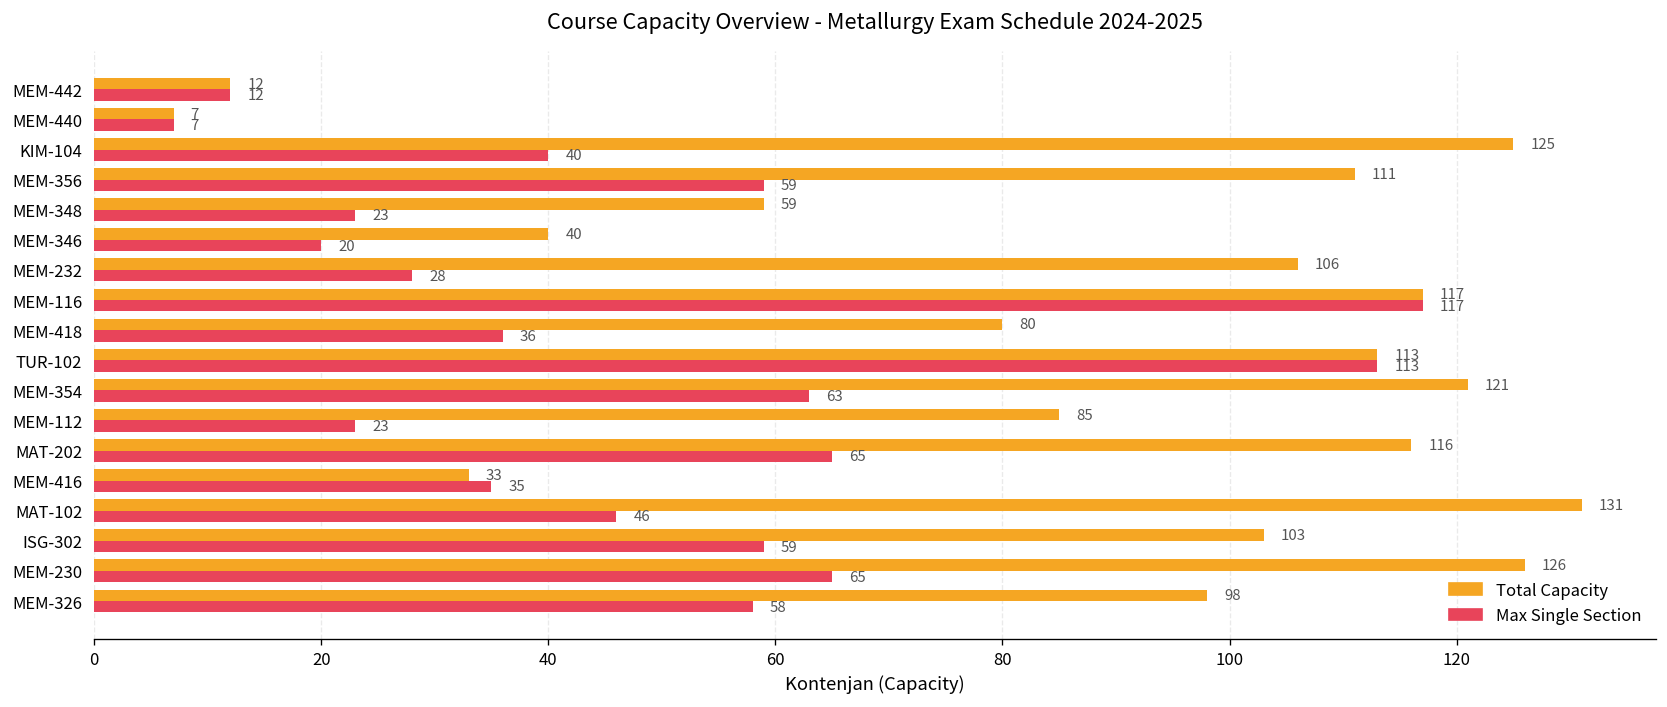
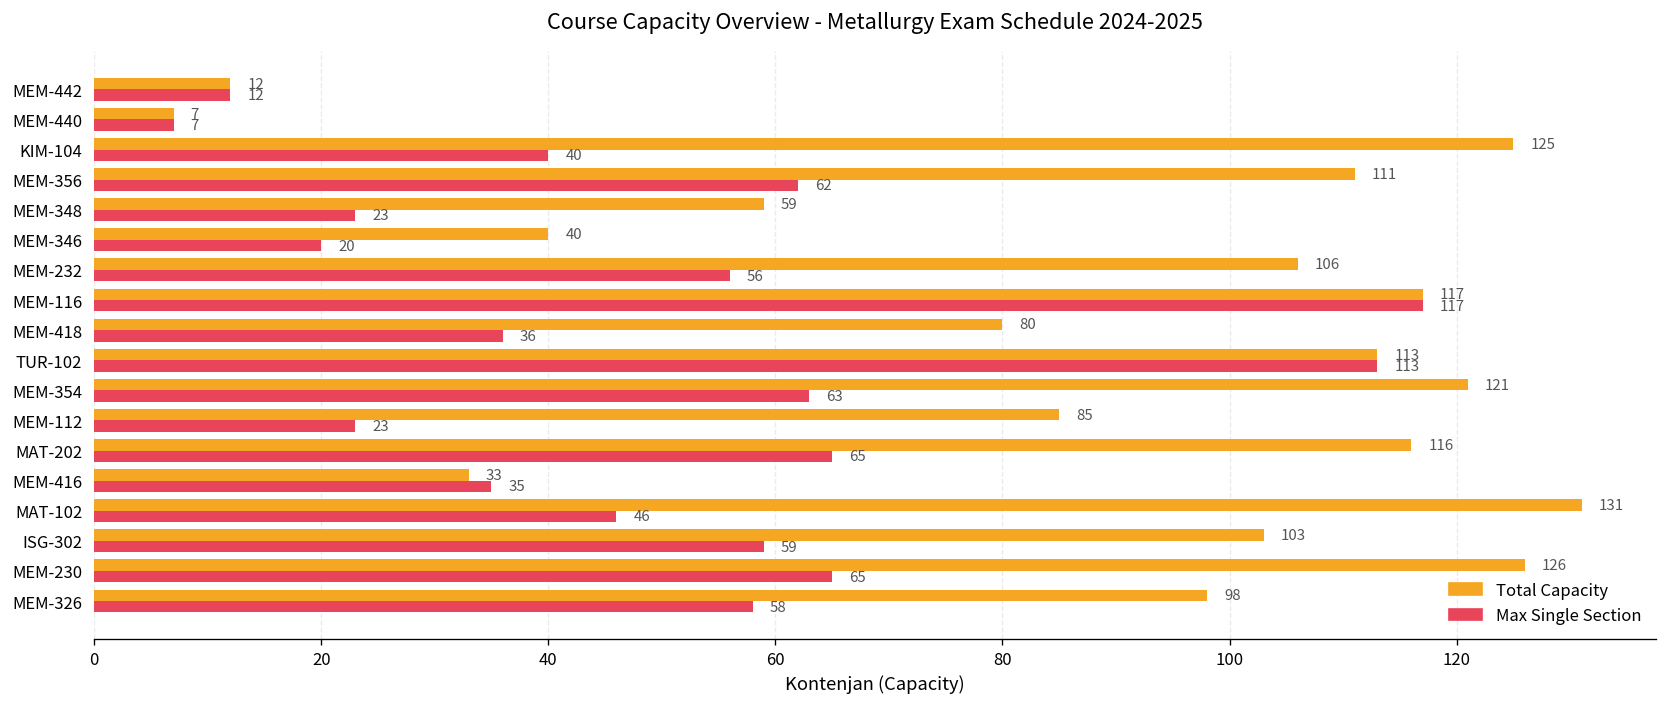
Max Single Section, MEM-356: 59 -> 62
Max Single Section, MEM-232: 28 -> 56
